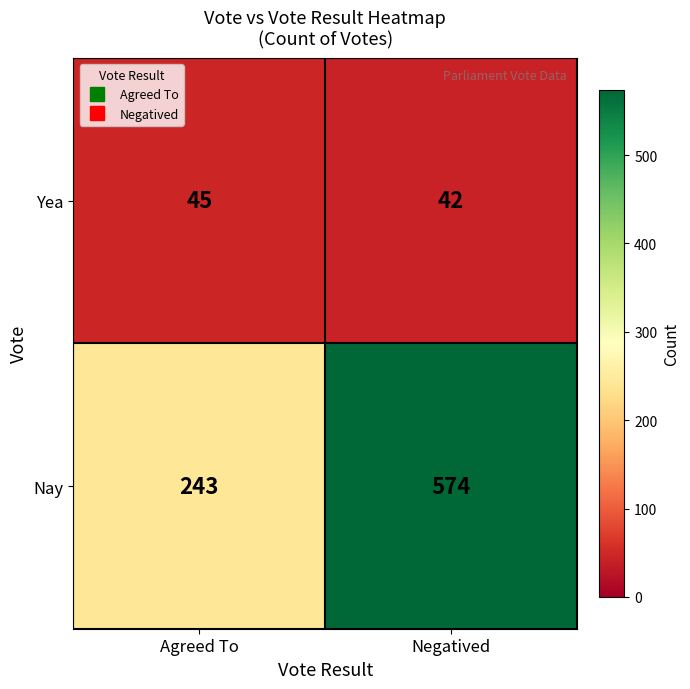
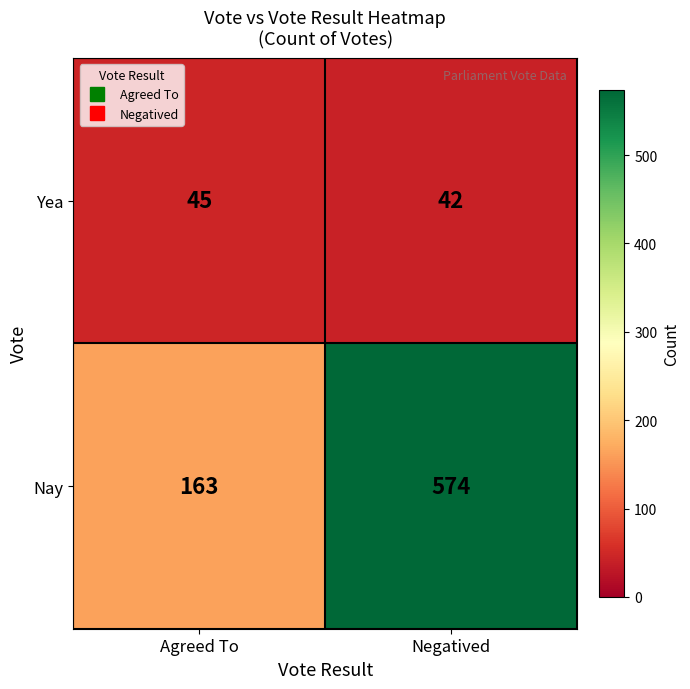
Nay, Agreed To: 243 -> 163
